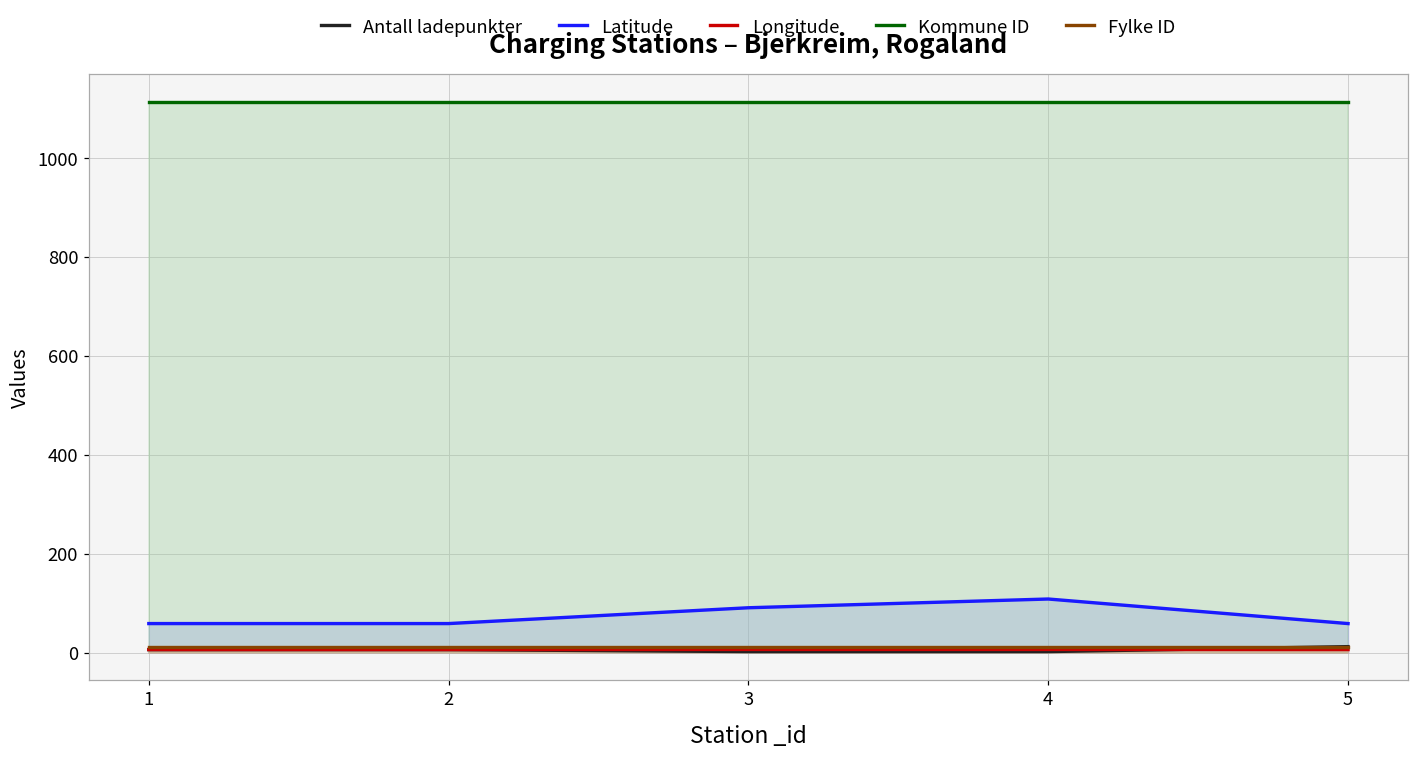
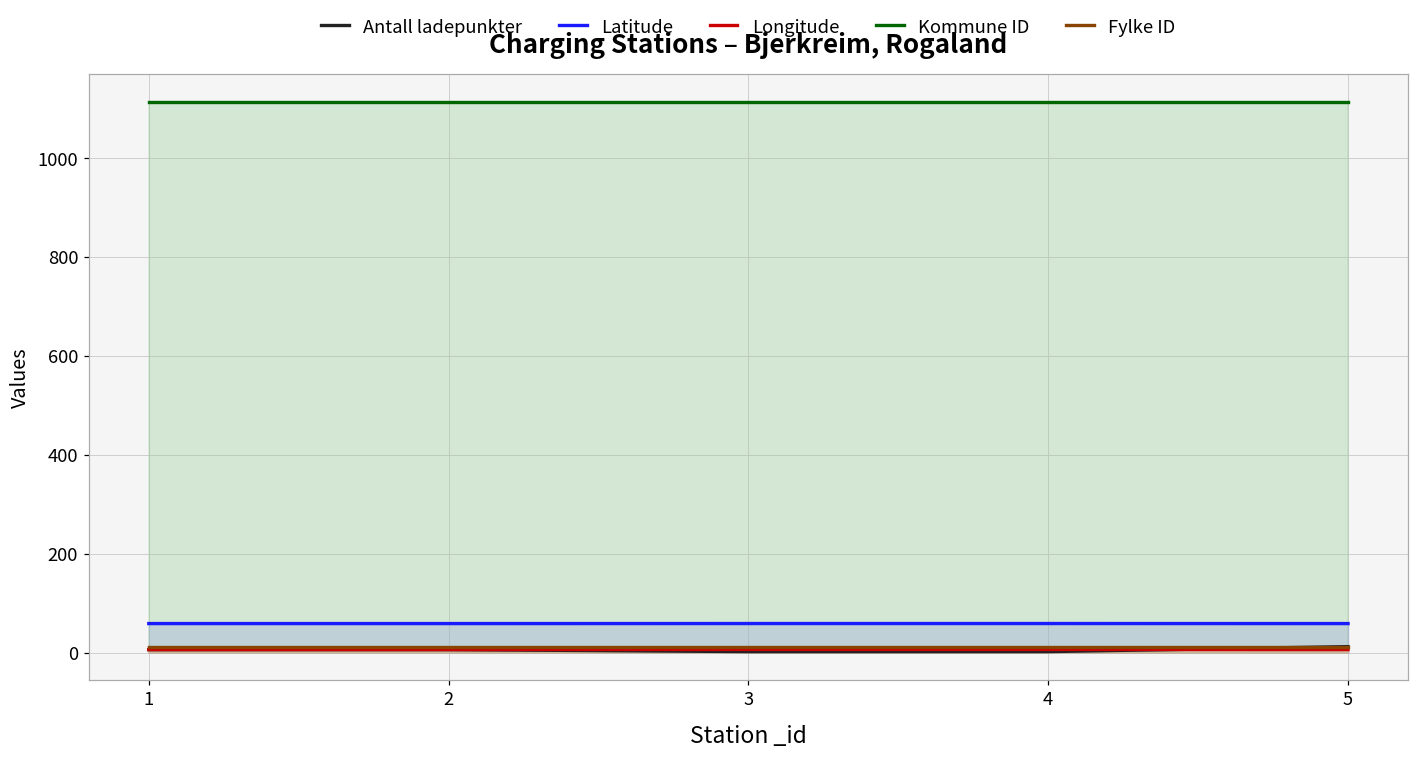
Latitude, 3: 90 -> 60
Latitude, 4: 110 -> 60
